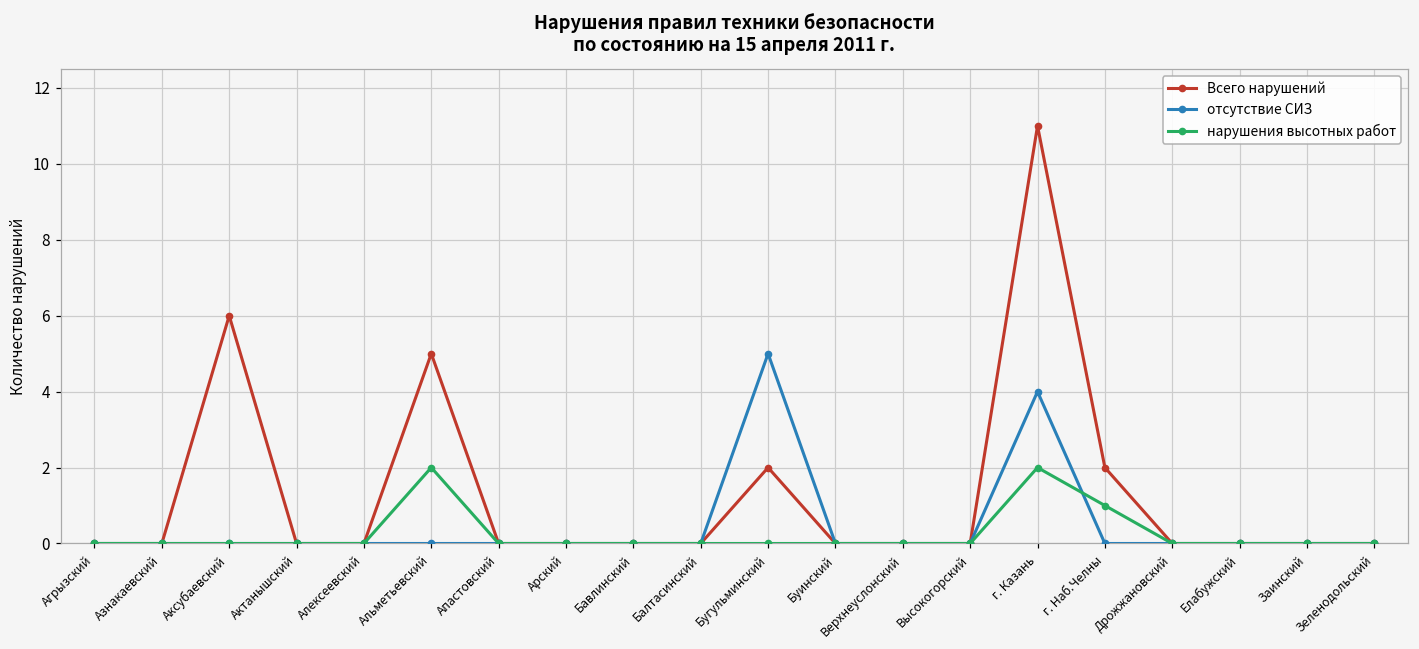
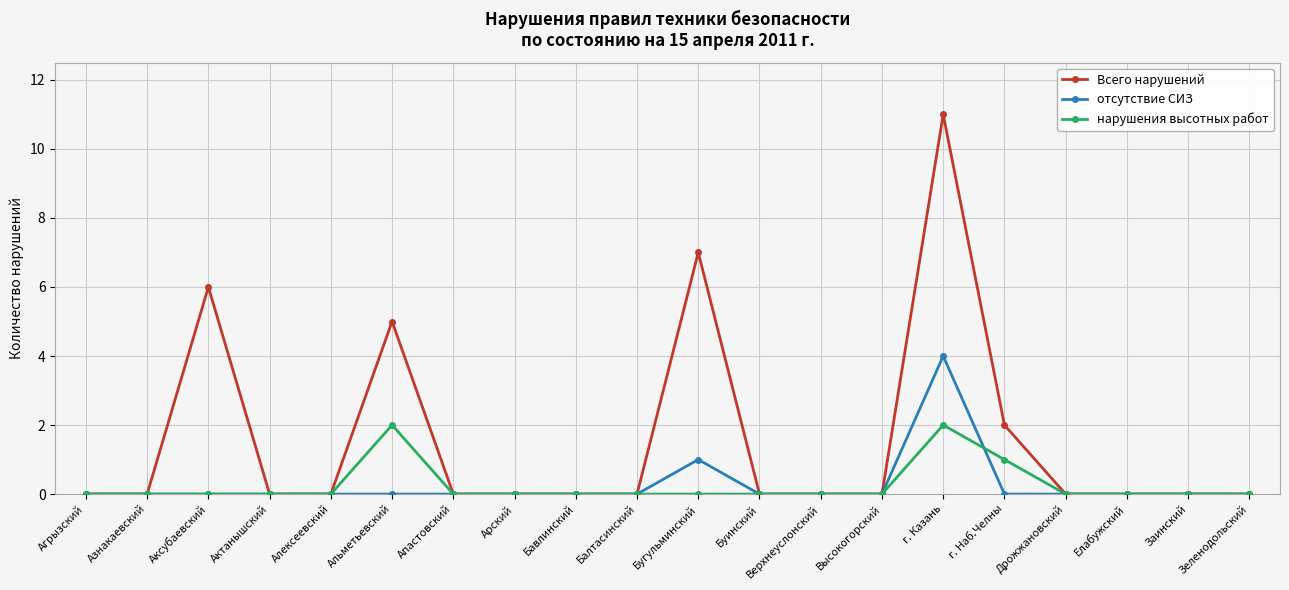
Всего нарушений, Бугульминский: 2 -> 7
отсутствие СИЗ, Бугульминский: 5 -> 1
